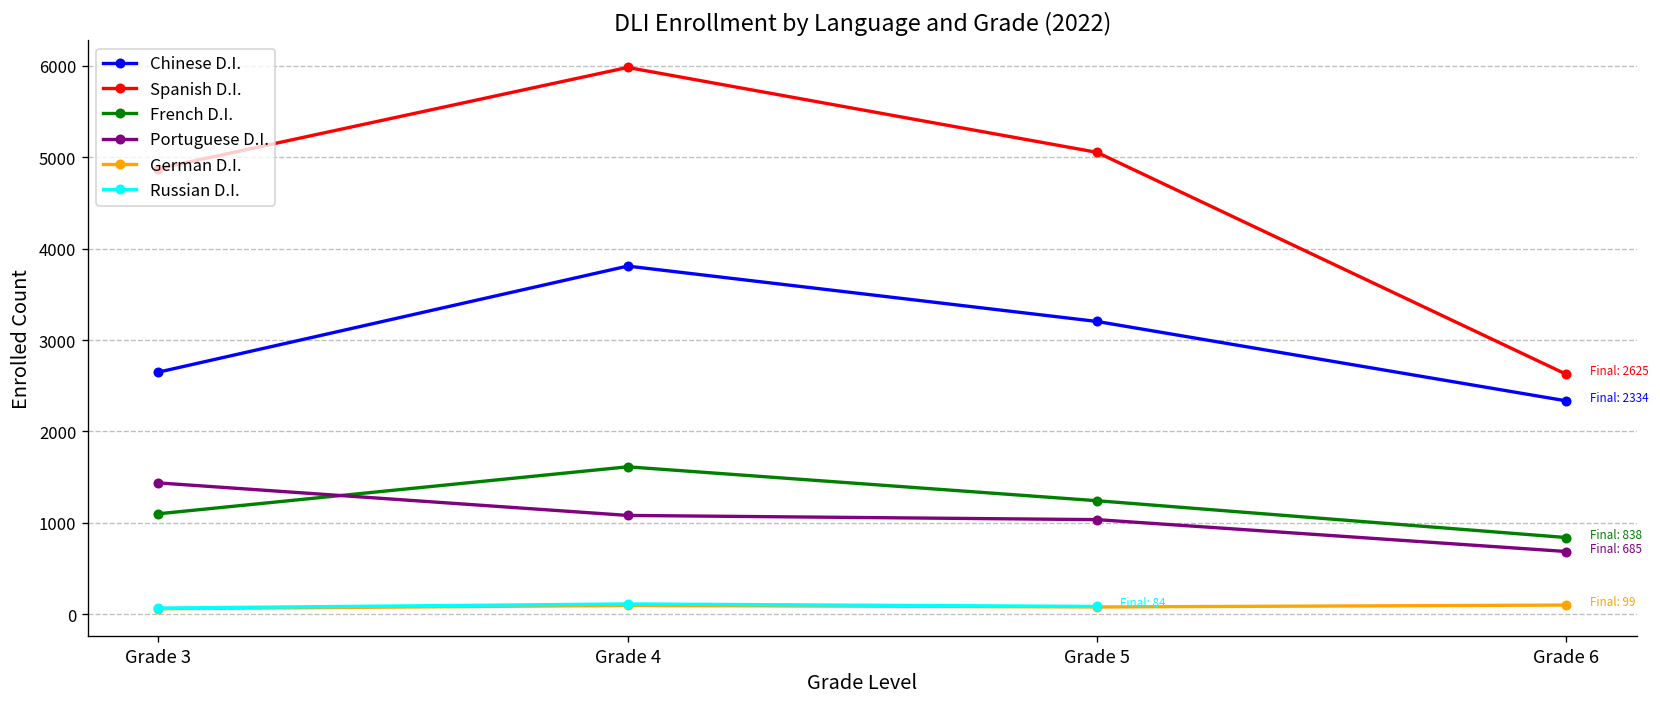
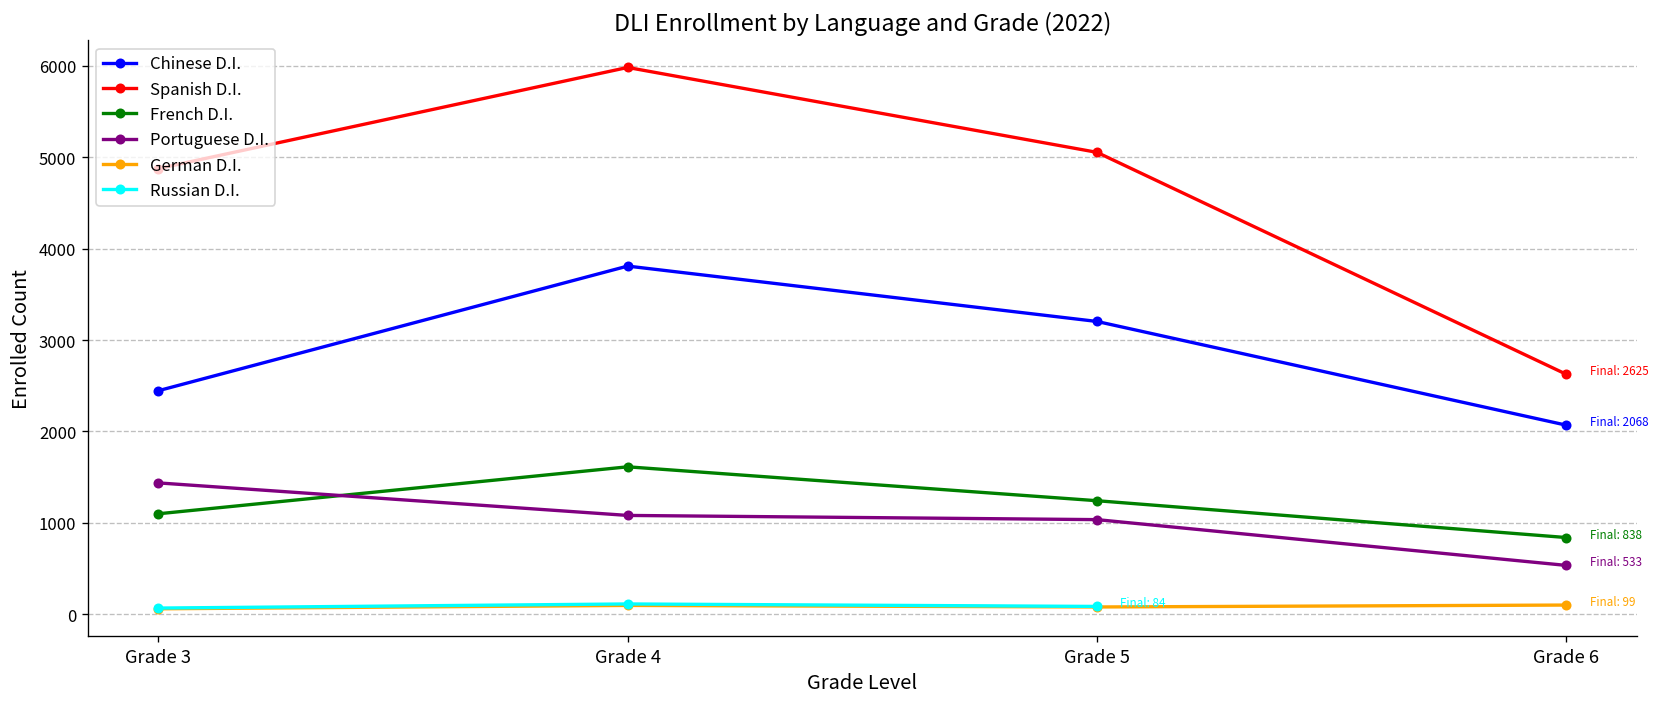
Chinese D.I., Grade 3: 2600 -> 2400
Chinese D.I., Grade 6: 2334 -> 2068
Portuguese D.I., Grade 6: 685 -> 533
